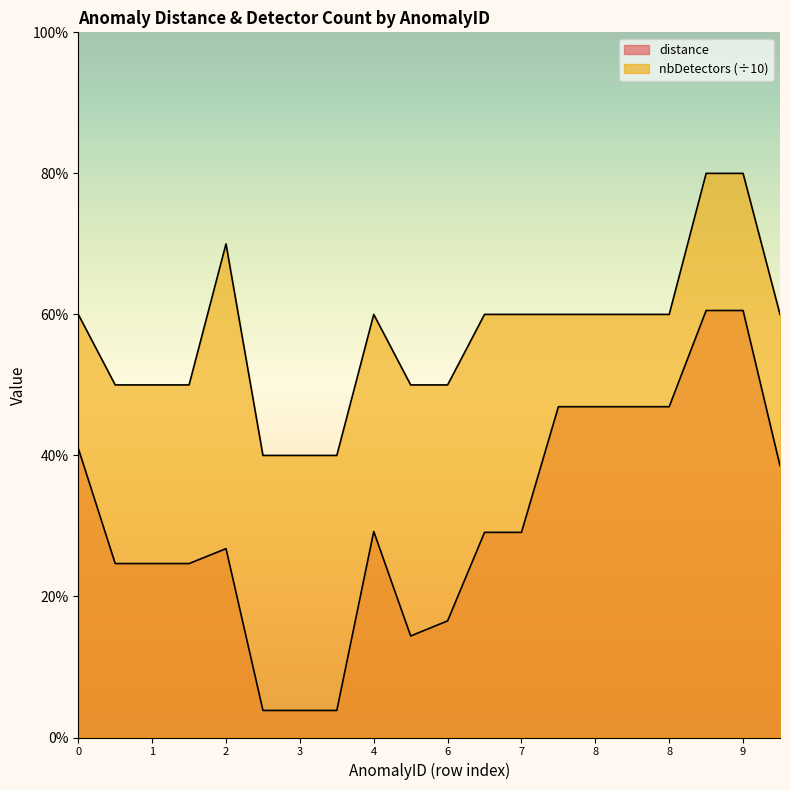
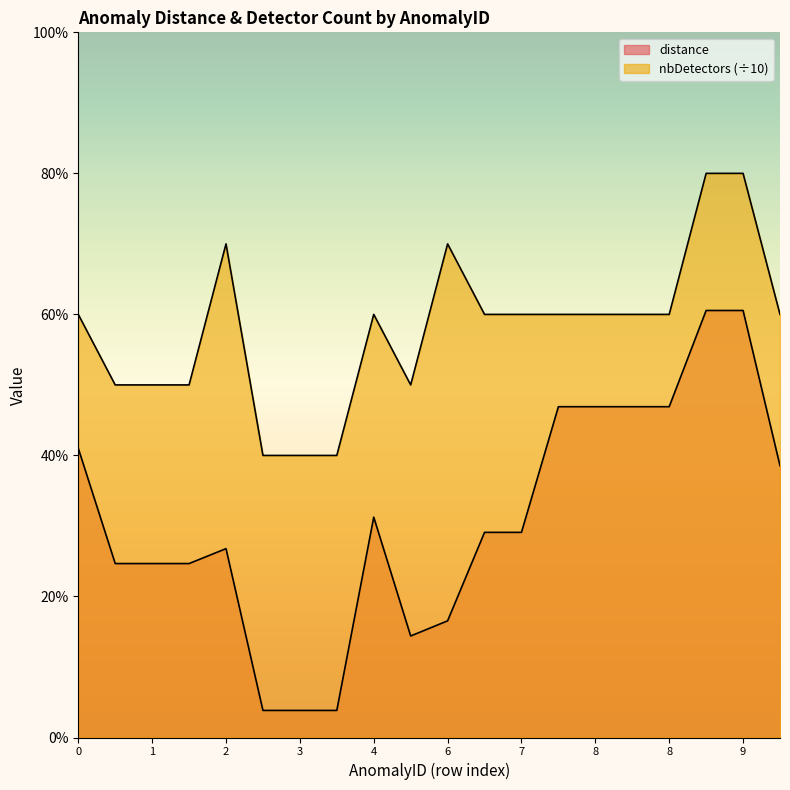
distance, 4: 29% -> 31%
nbDetectors (÷10), 6: 50% -> 70%
